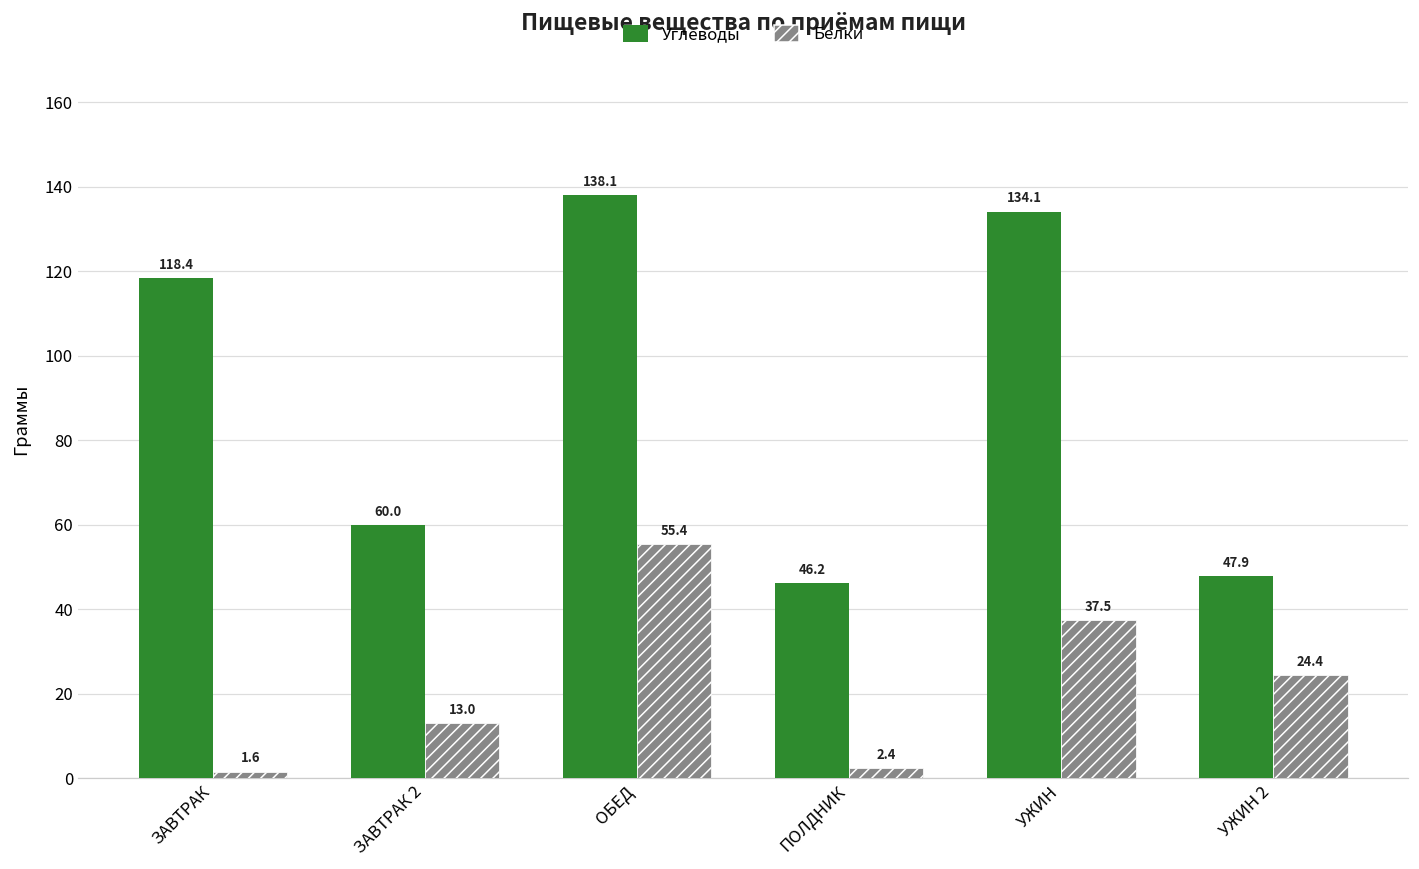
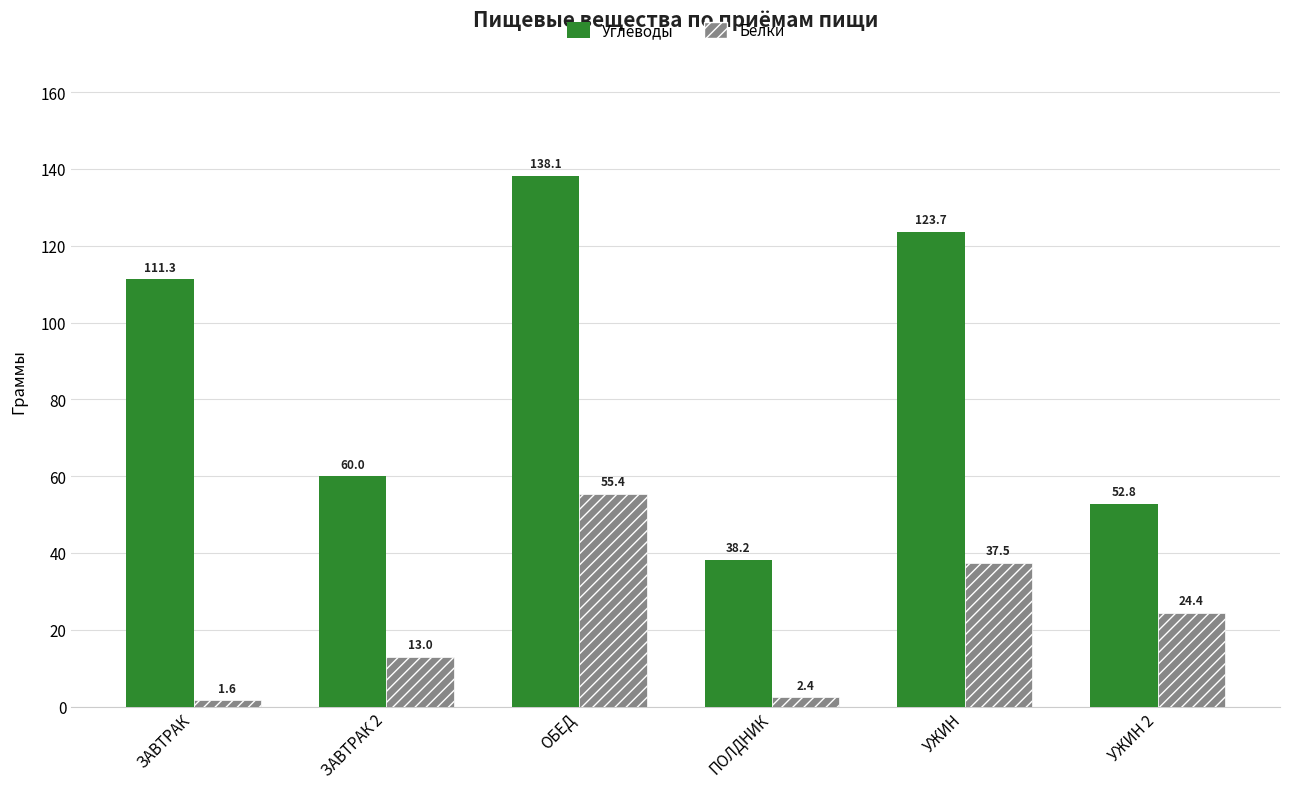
Углеводы, ЗАВТРАК: 118.4 -> 111.3
Углеводы, ПОЛДНИК: 46.2 -> 38.2
Углеводы, УЖИН: 134.1 -> 123.7
Углеводы, УЖИН 2: 47.9 -> 52.8
